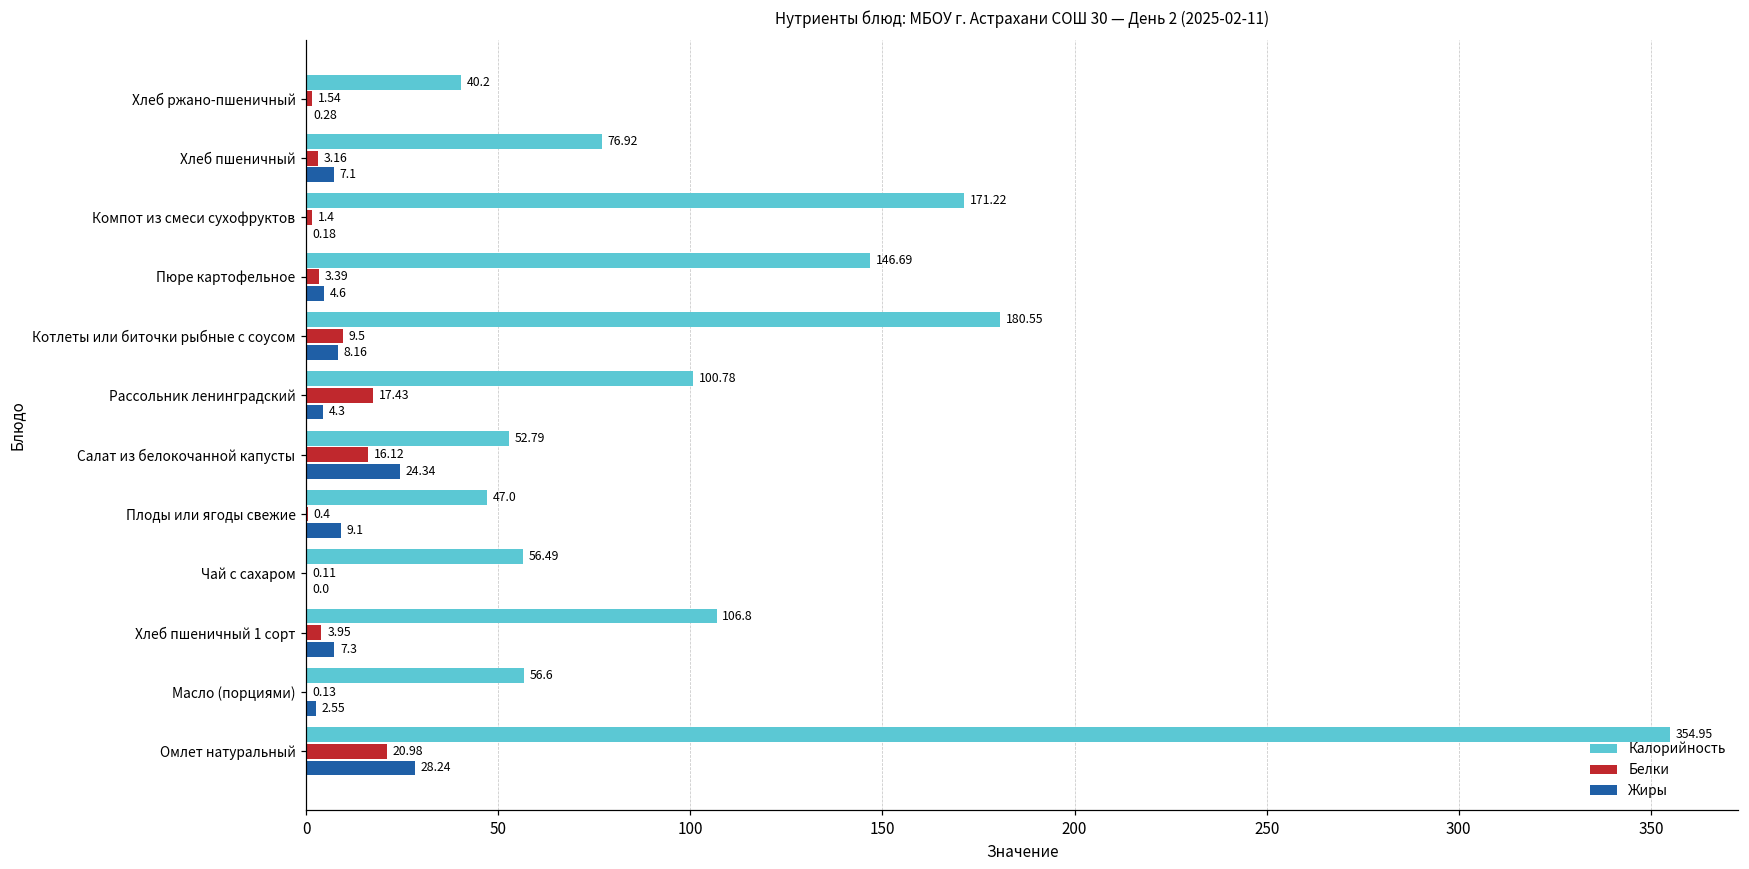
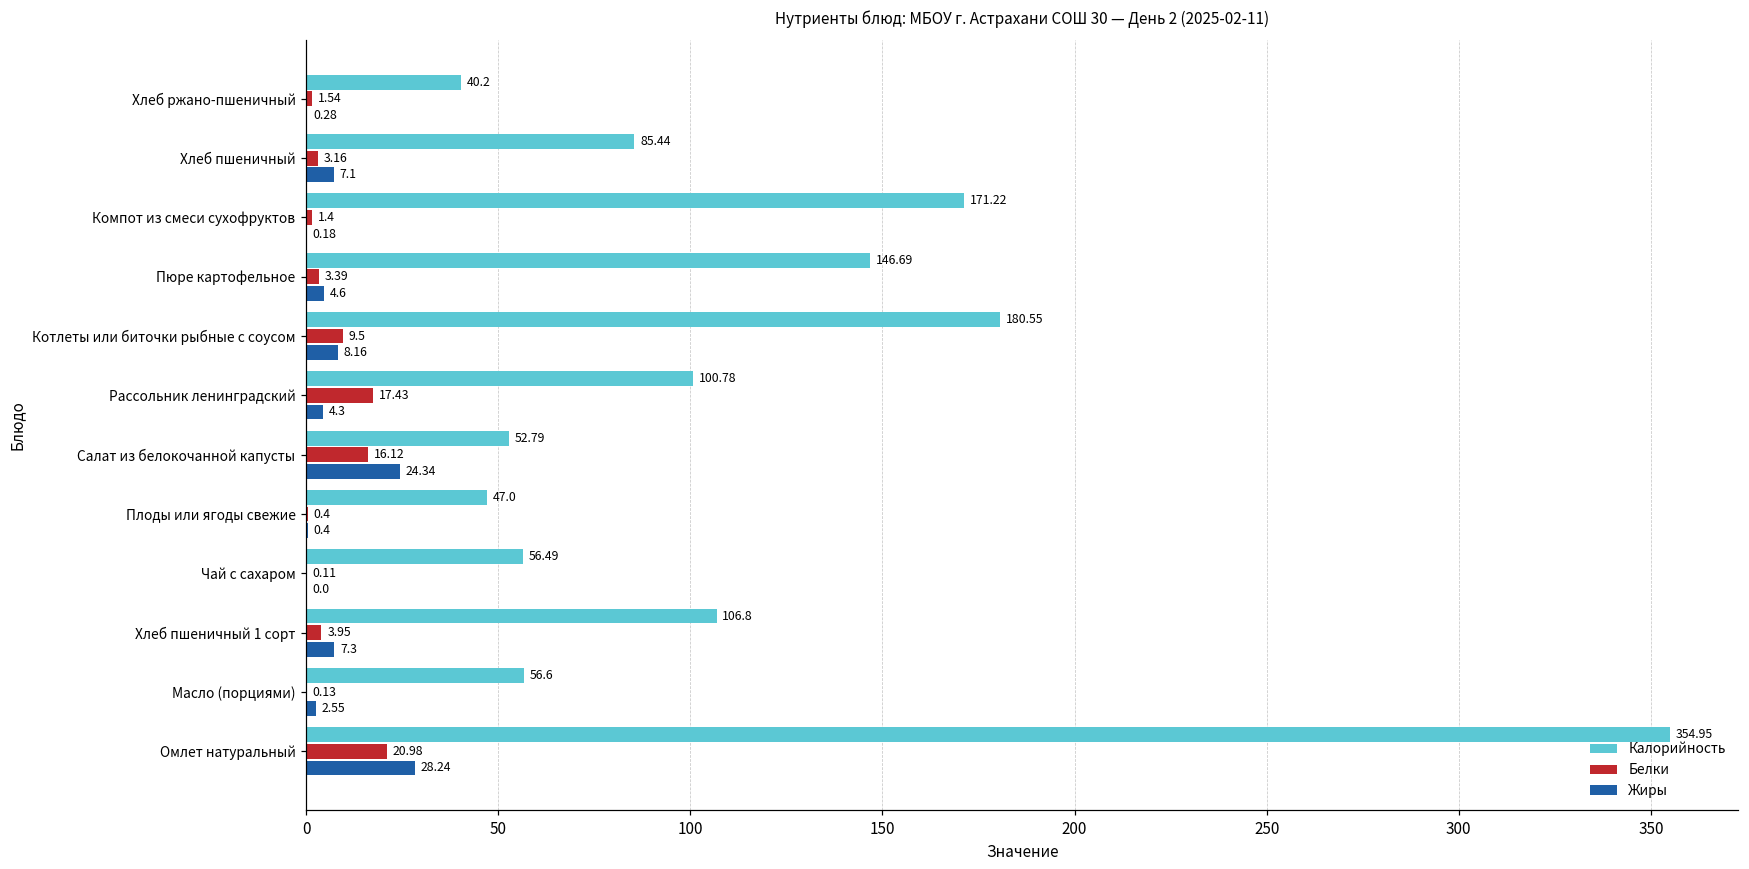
Калорийность, Хлеб пшеничный: 76.92 -> 85.44
Жиры, Плоды или ягоды свежие: 9.1 -> 0.4
